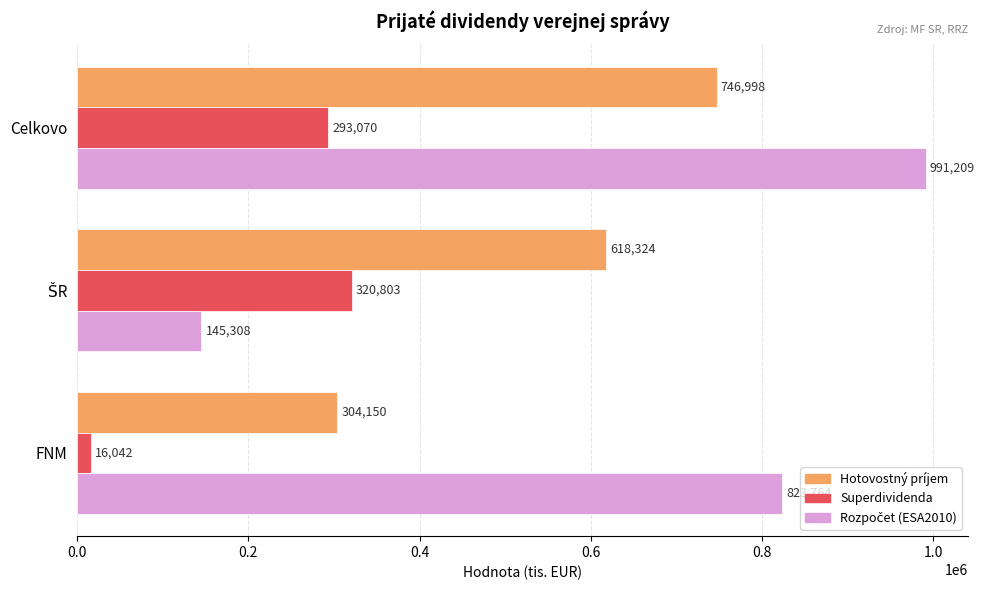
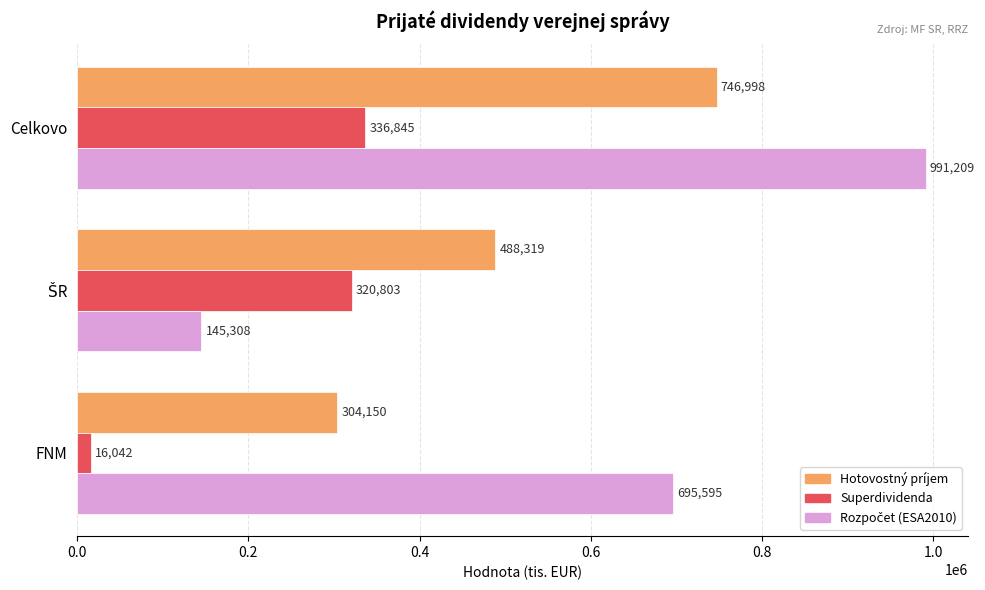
Superdividenda, Celkovo: 293,070 -> 336,845
Hotovostný príjem, ŠR: 618,324 -> 488,319
Rozpočet (ESA2010), FNM: 820000 -> 700000
